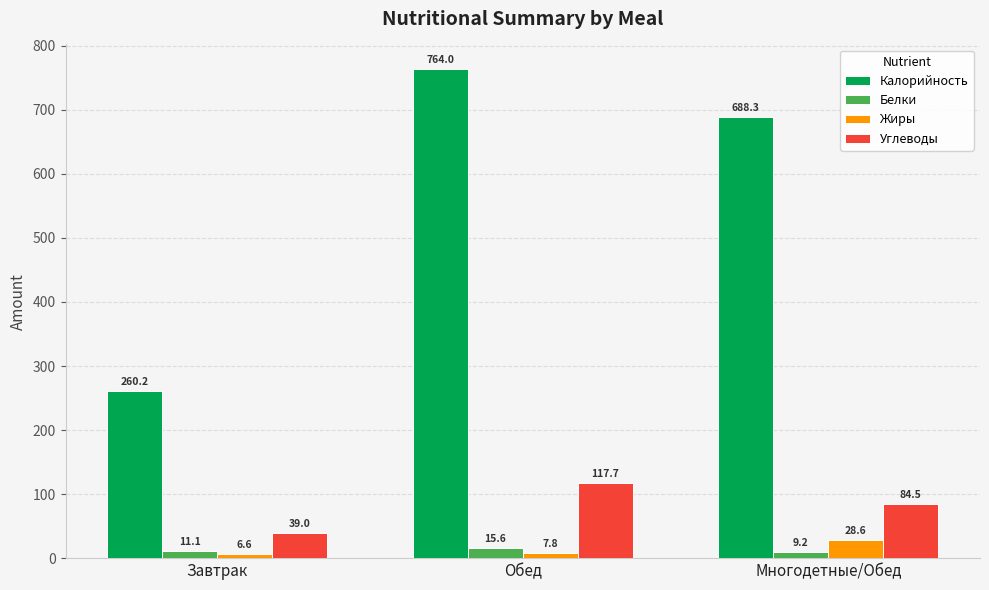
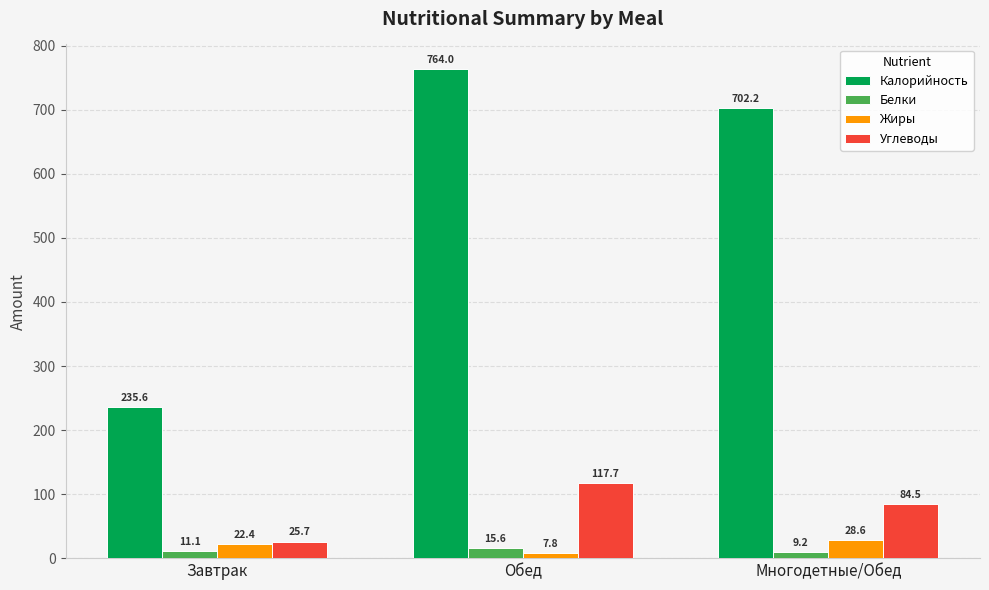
Калорийность, Завтрак: 260.2 -> 235.6
Жиры, Завтрак: 6.6 -> 22.4
Углеводы, Завтрак: 39.0 -> 25.7
Калорийность, Многодетные/Обед: 688.3 -> 702.2
